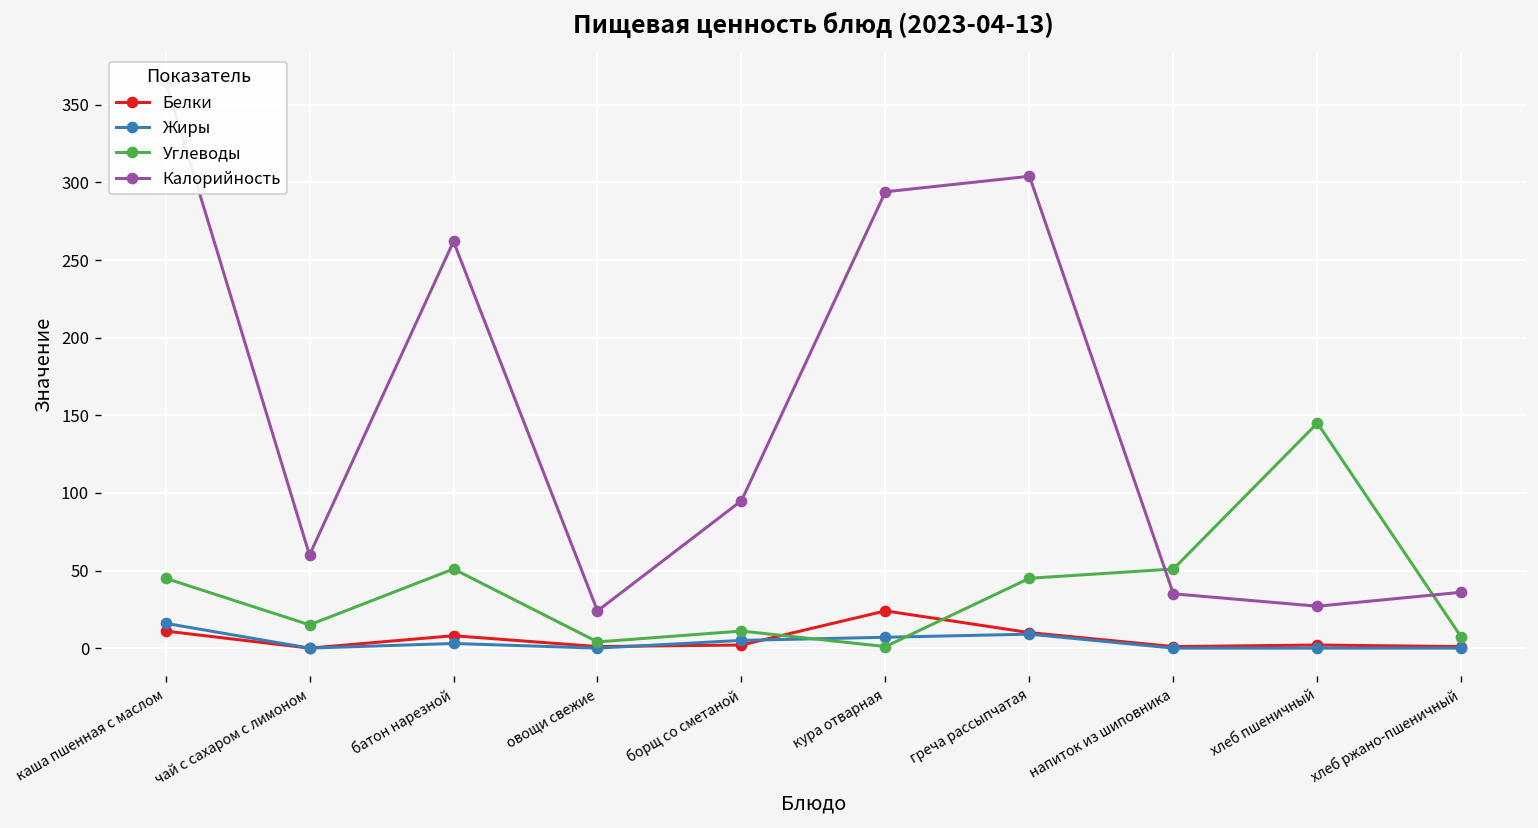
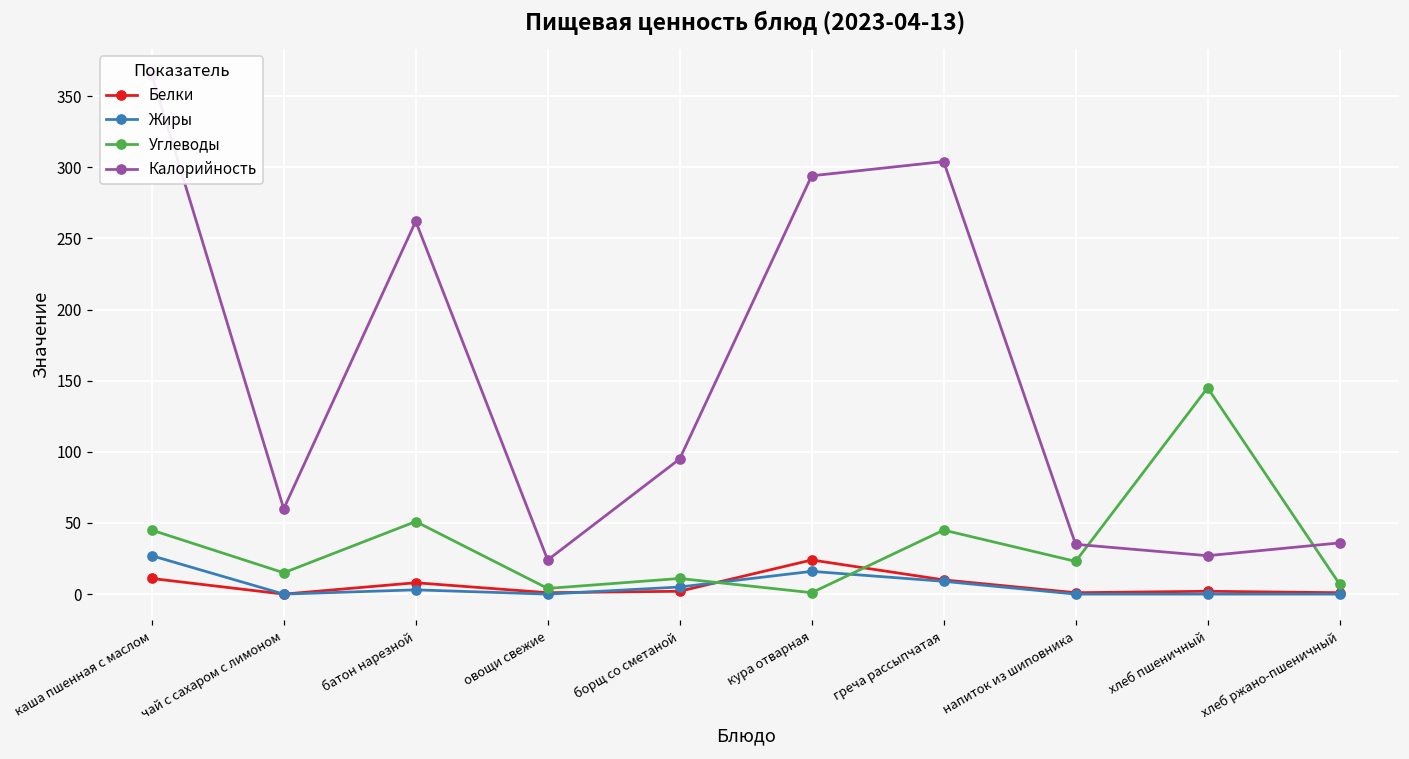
Жиры, каша пшенная с маслом: 16 -> 27
Жиры, кура отварная: 7 -> 16
Углеводы, напиток из шиповника: 51 -> 23
